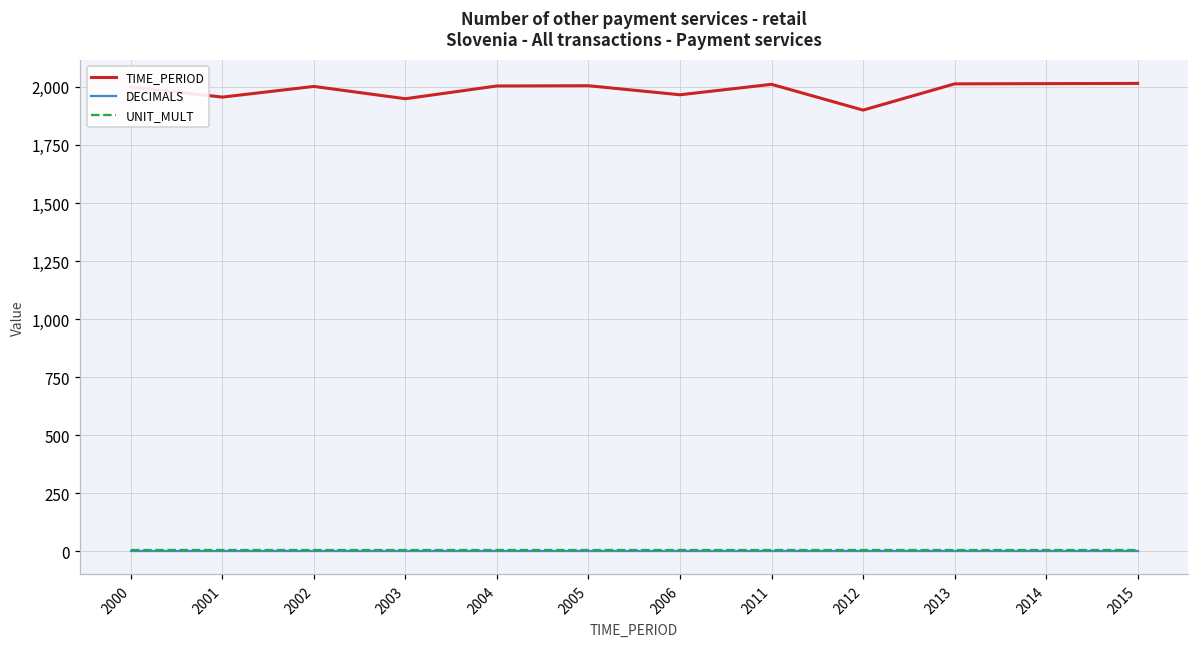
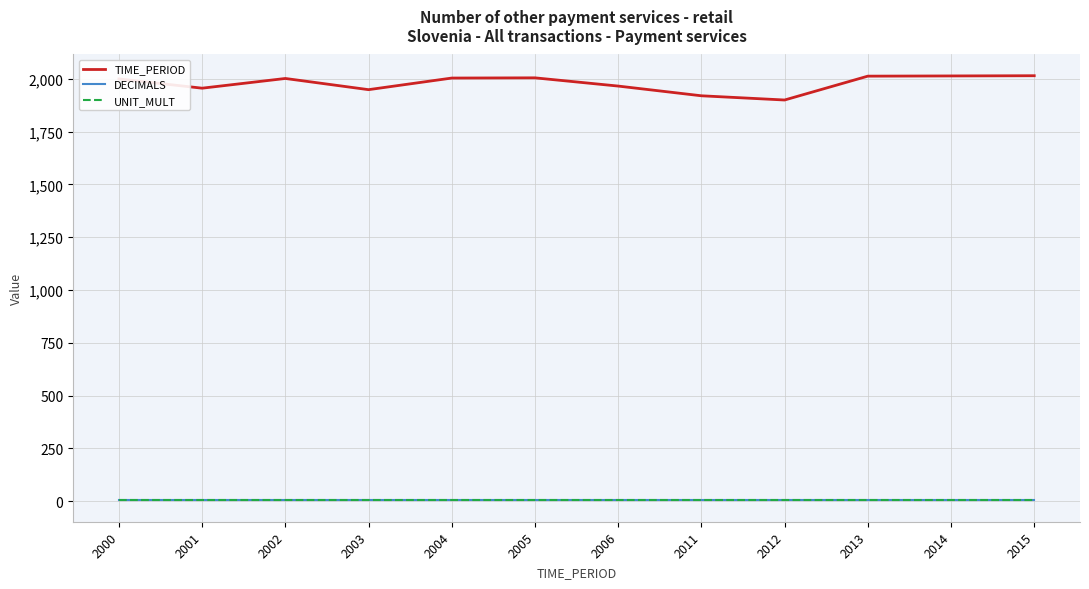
TIME_PERIOD, 2011: 2,010 -> 1,920
